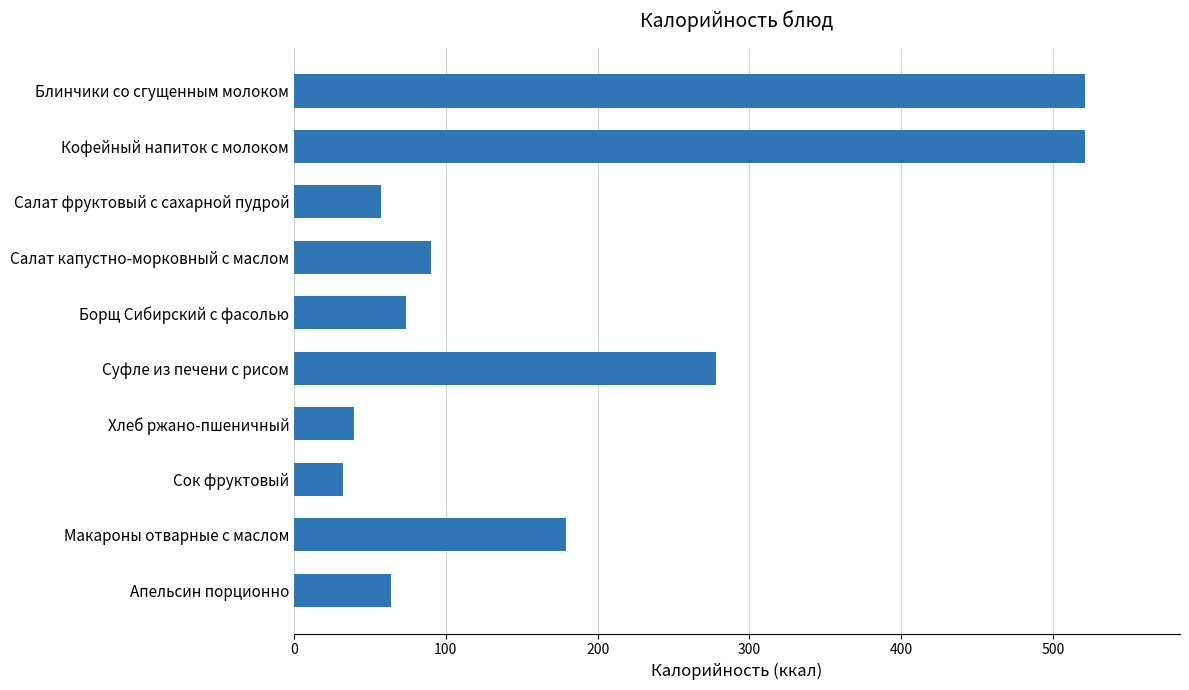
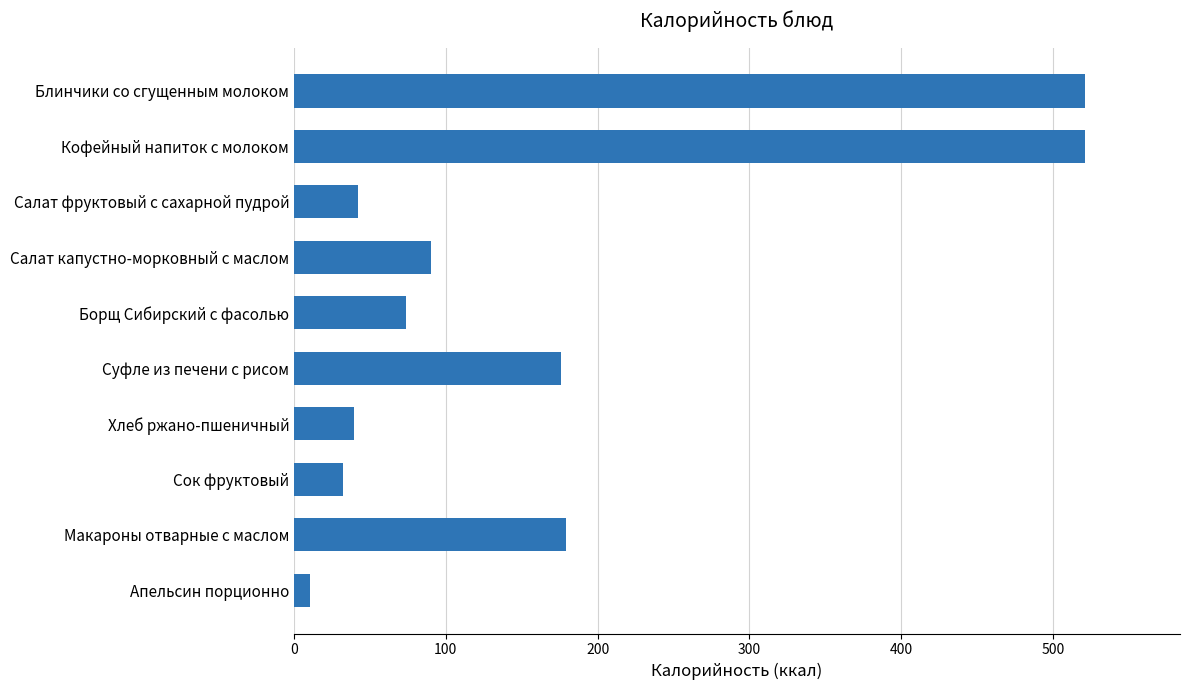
Салат фруктовый с сахарной пудрой: 58 -> 42
Суфле из печени с рисом: 278 -> 176
Апельсин порционно: 64 -> 11
